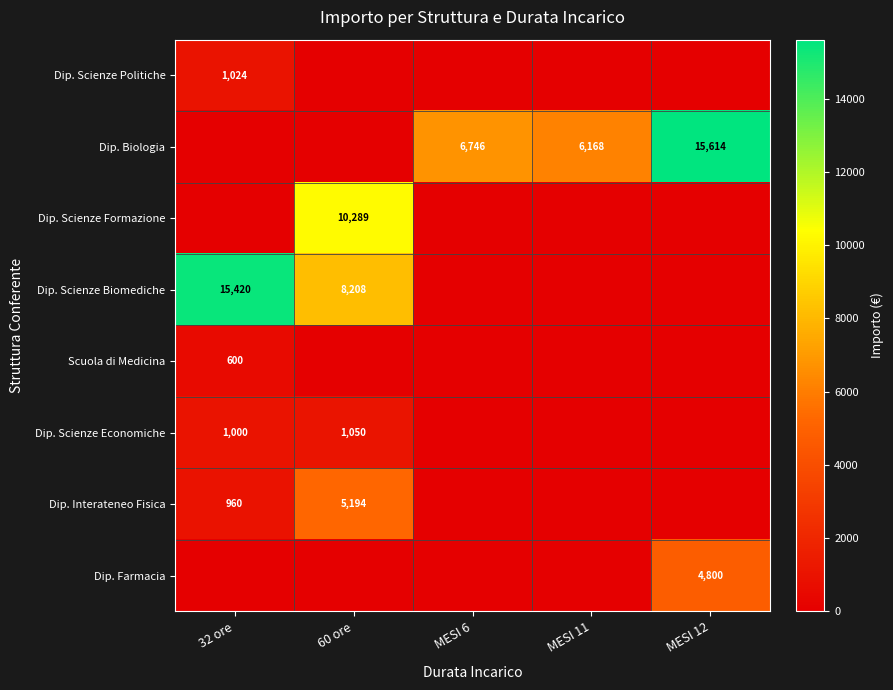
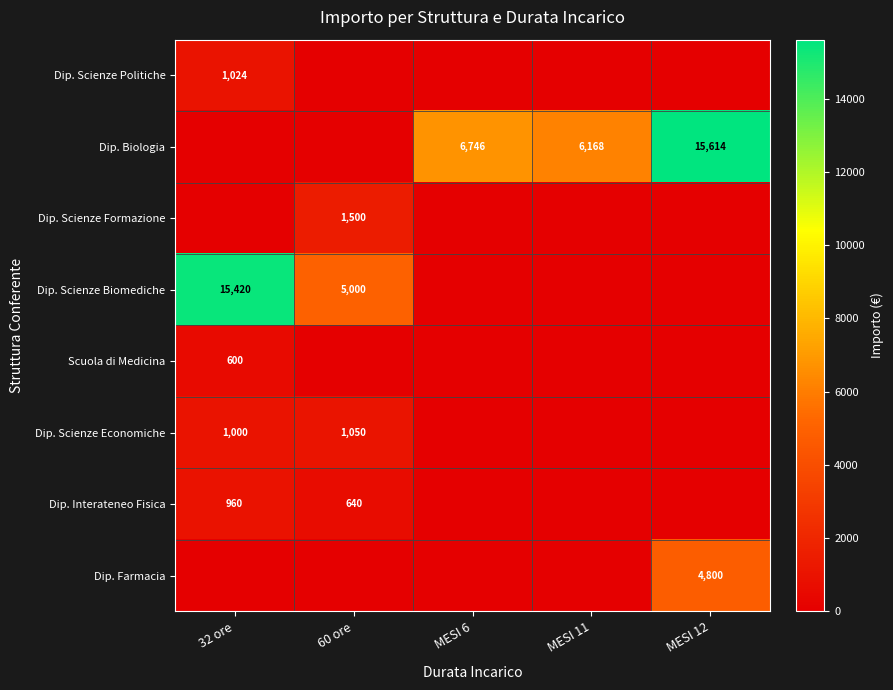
Dip. Scienze Formazione, 60 ore: 10,289 -> 1,500
Dip. Scienze Biomediche, 60 ore: 8,208 -> 5,000
Dip. Interateneo Fisica, 60 ore: 5,194 -> 640
